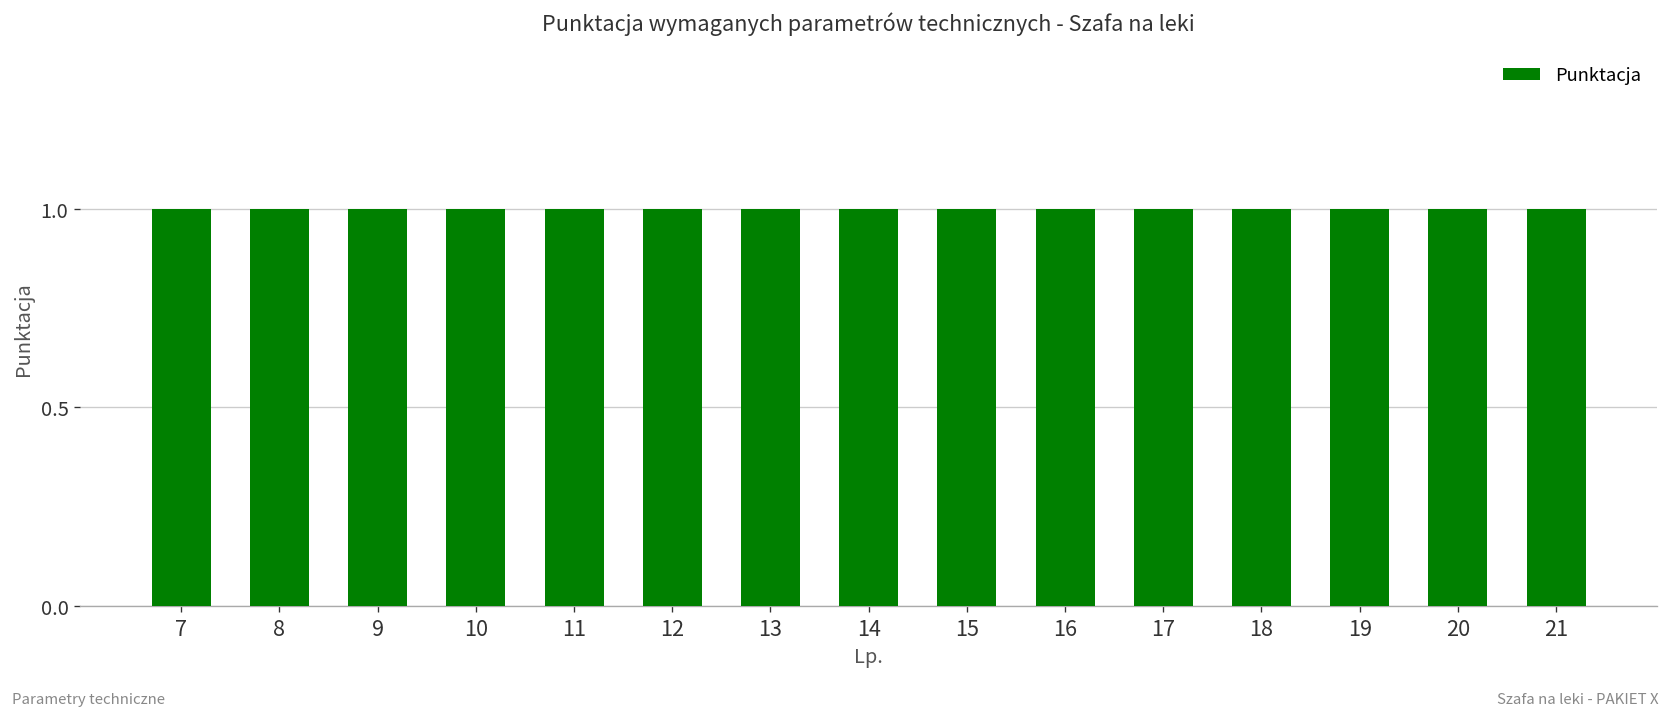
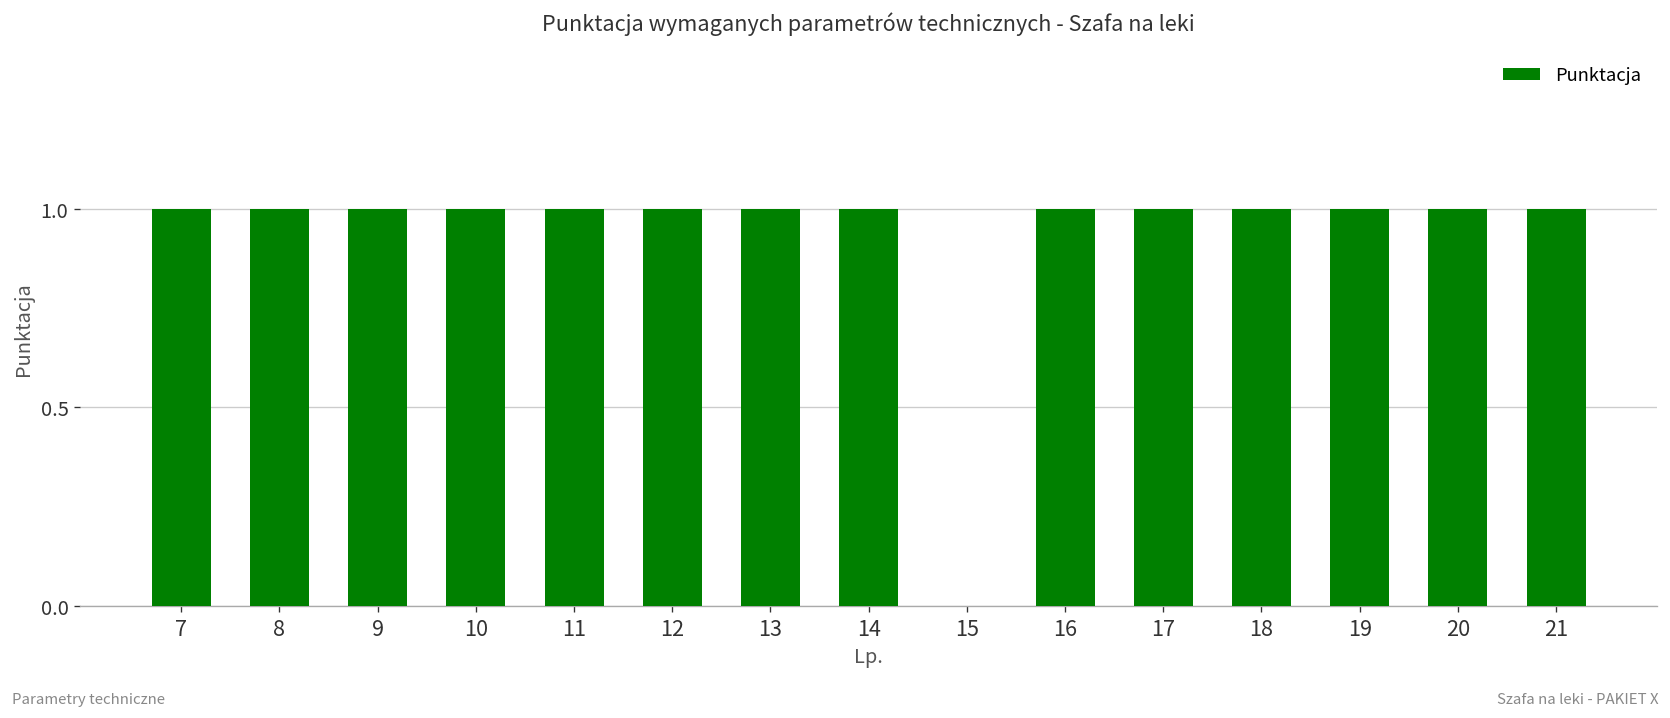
15: 1 -> 0
